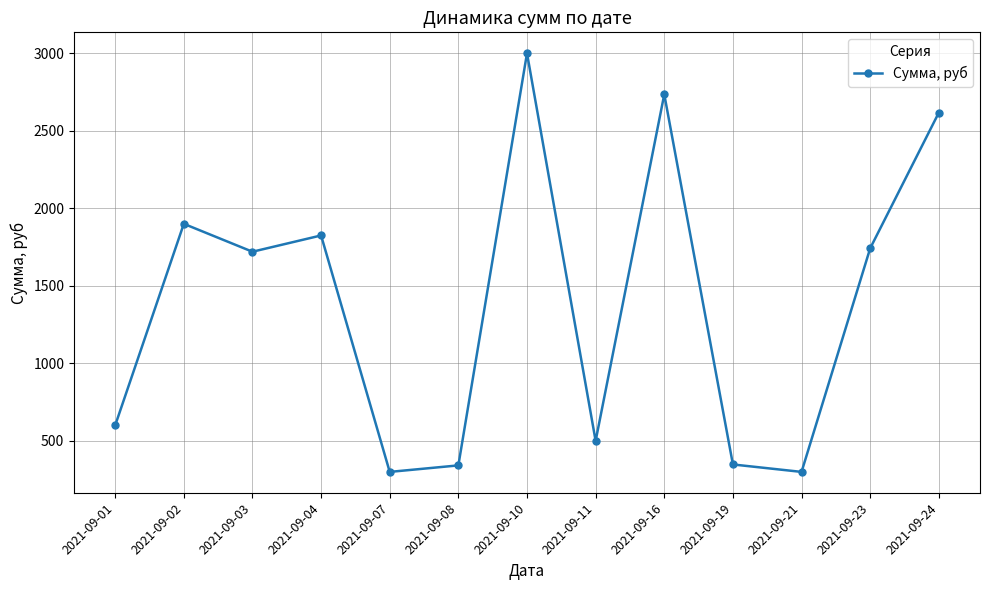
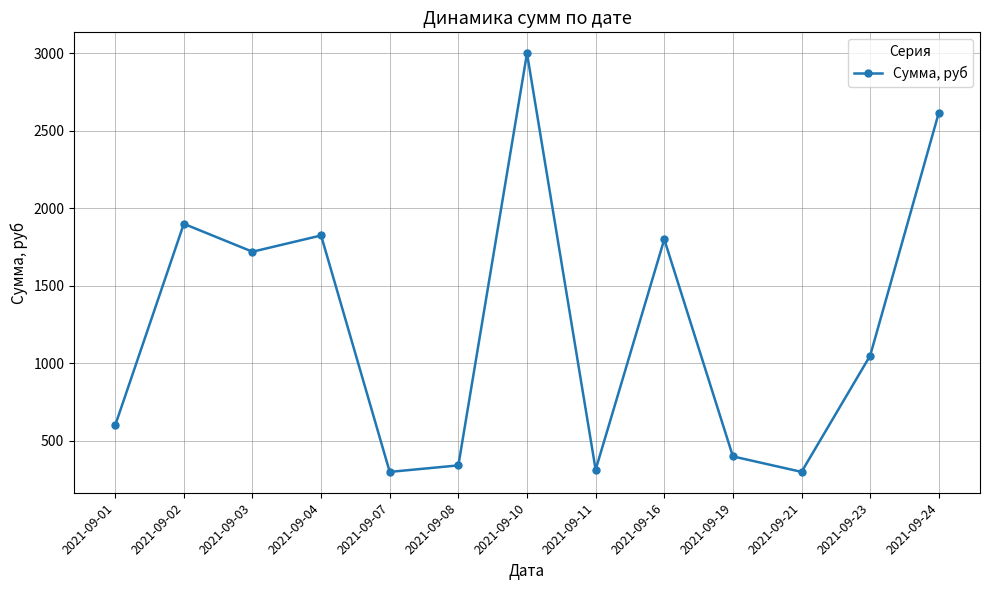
2021-09-11: 500 -> 310
2021-09-16: 2740 -> 1800
2021-09-19: 350 -> 400
2021-09-23: 1740 -> 1050
